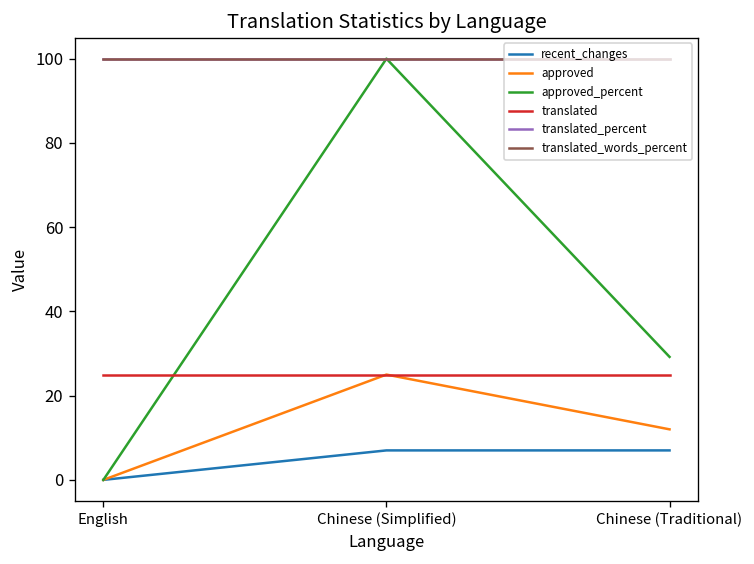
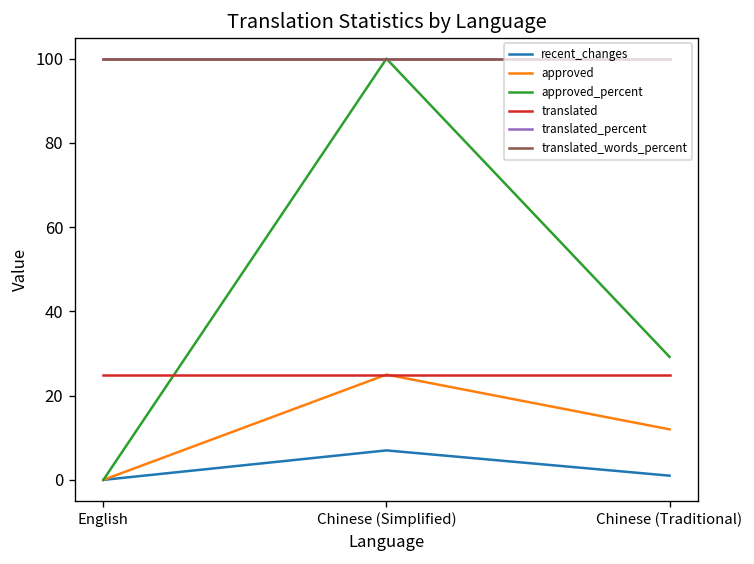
recent_changes, Chinese (Traditional): 7 -> 1
